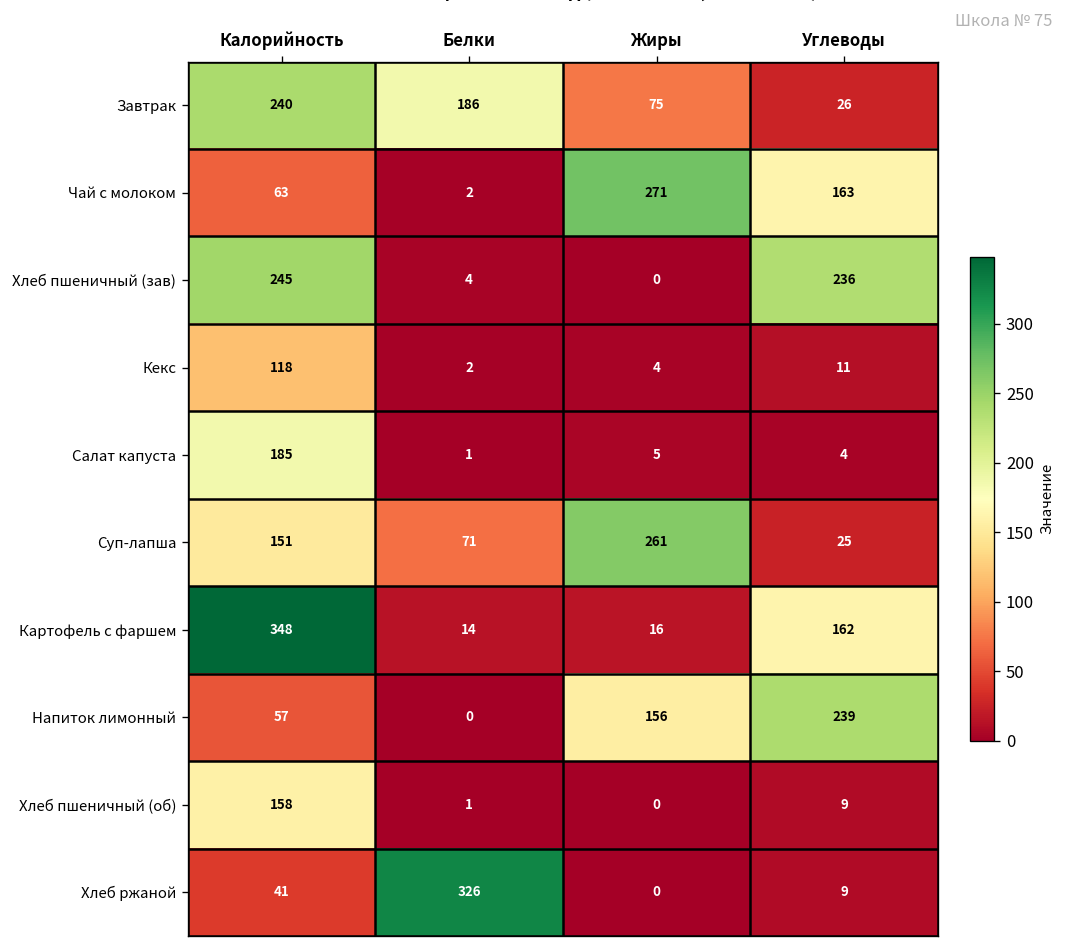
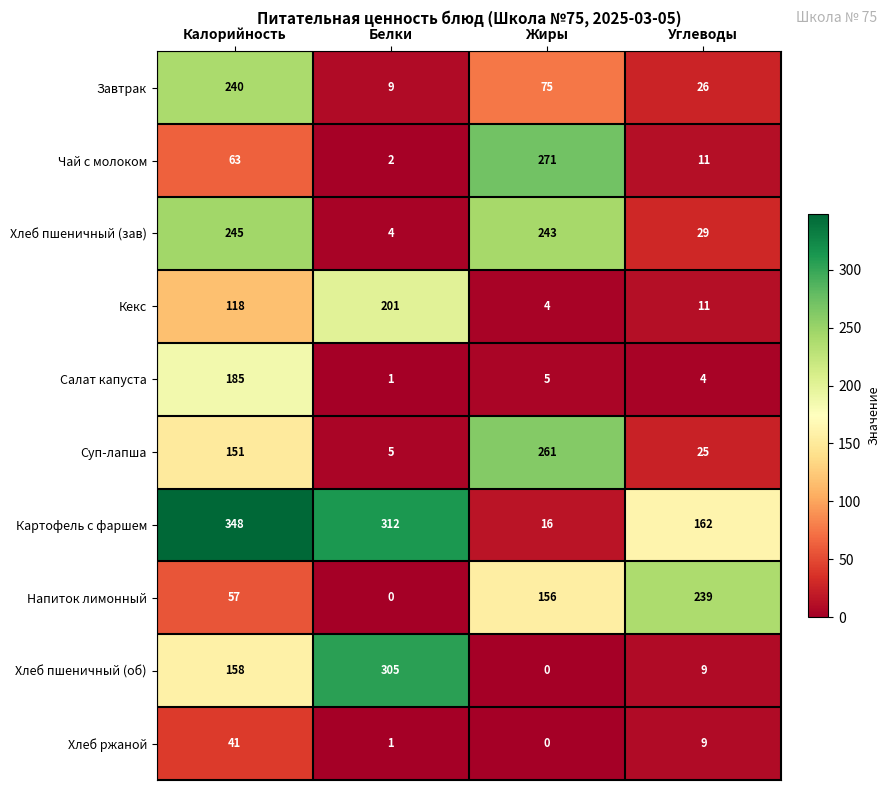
Завтрак, Белки: 186 -> 9
Чай с молоком, Углеводы: 163 -> 11
Хлеб пшеничный (зав), Жиры: 0 -> 243
Хлеб пшеничный (зав), Углеводы: 236 -> 29
Кекс, Белки: 2 -> 201
Суп-лапша, Белки: 71 -> 5
Картофель с фаршем, Белки: 14 -> 312
Хлеб пшеничный (об), Белки: 1 -> 305
Хлеб ржаной, Белки: 326 -> 1
